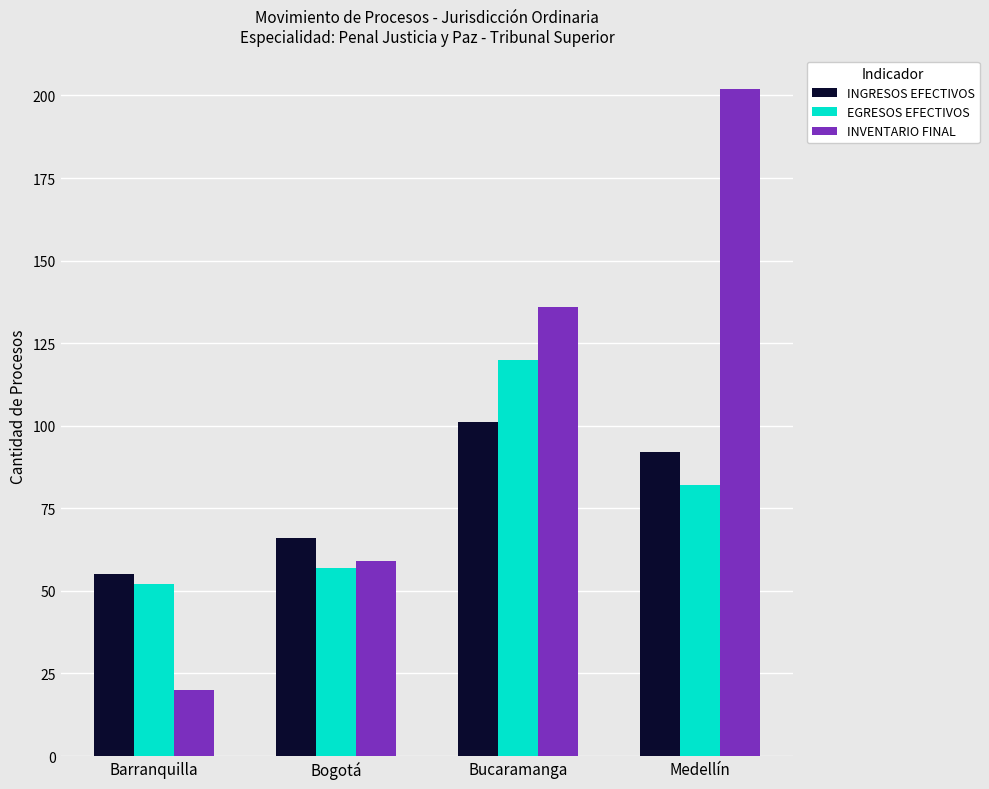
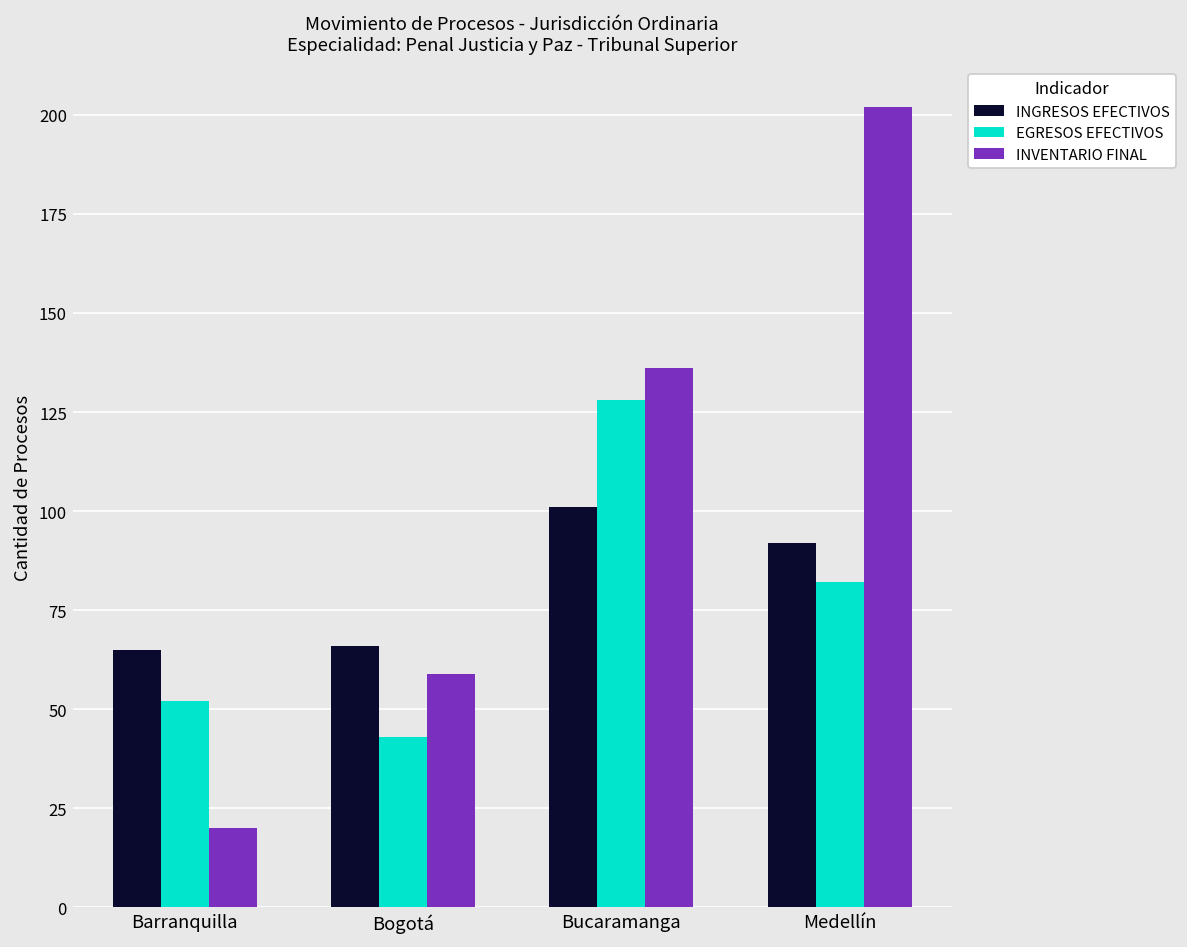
INGRESOS EFECTIVOS, Barranquilla: 55 -> 65
EGRESOS EFECTIVOS, Bogotá: 57 -> 43
EGRESOS EFECTIVOS, Bucaramanga: 120 -> 128
